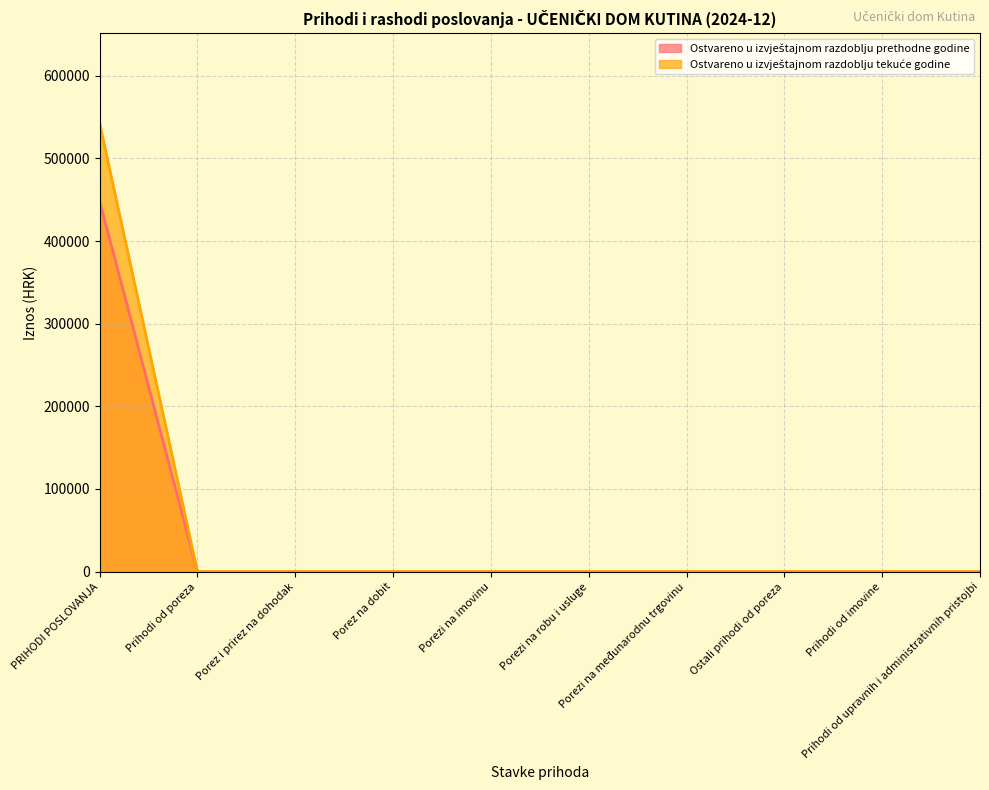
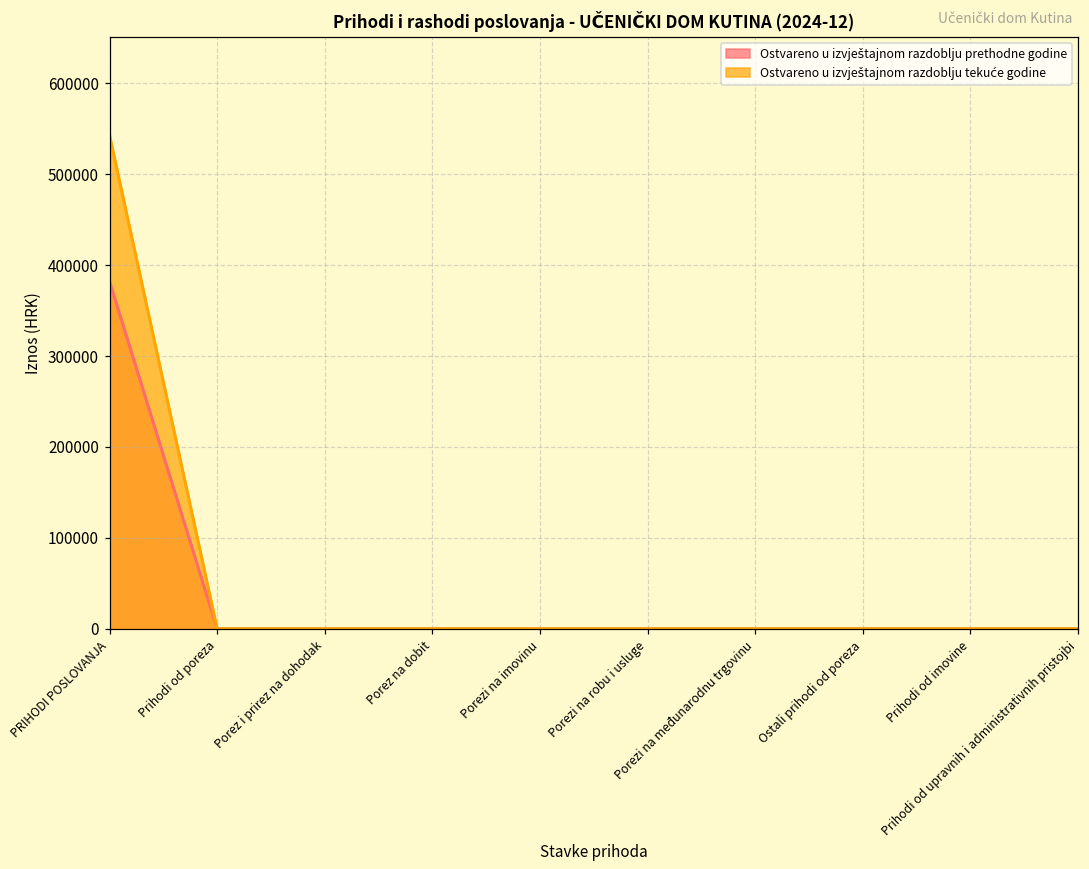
Ostvareno u izvještajnom razdoblju prethodne godine, PRIHODI POSLOVANJA: 450000 -> 380000
